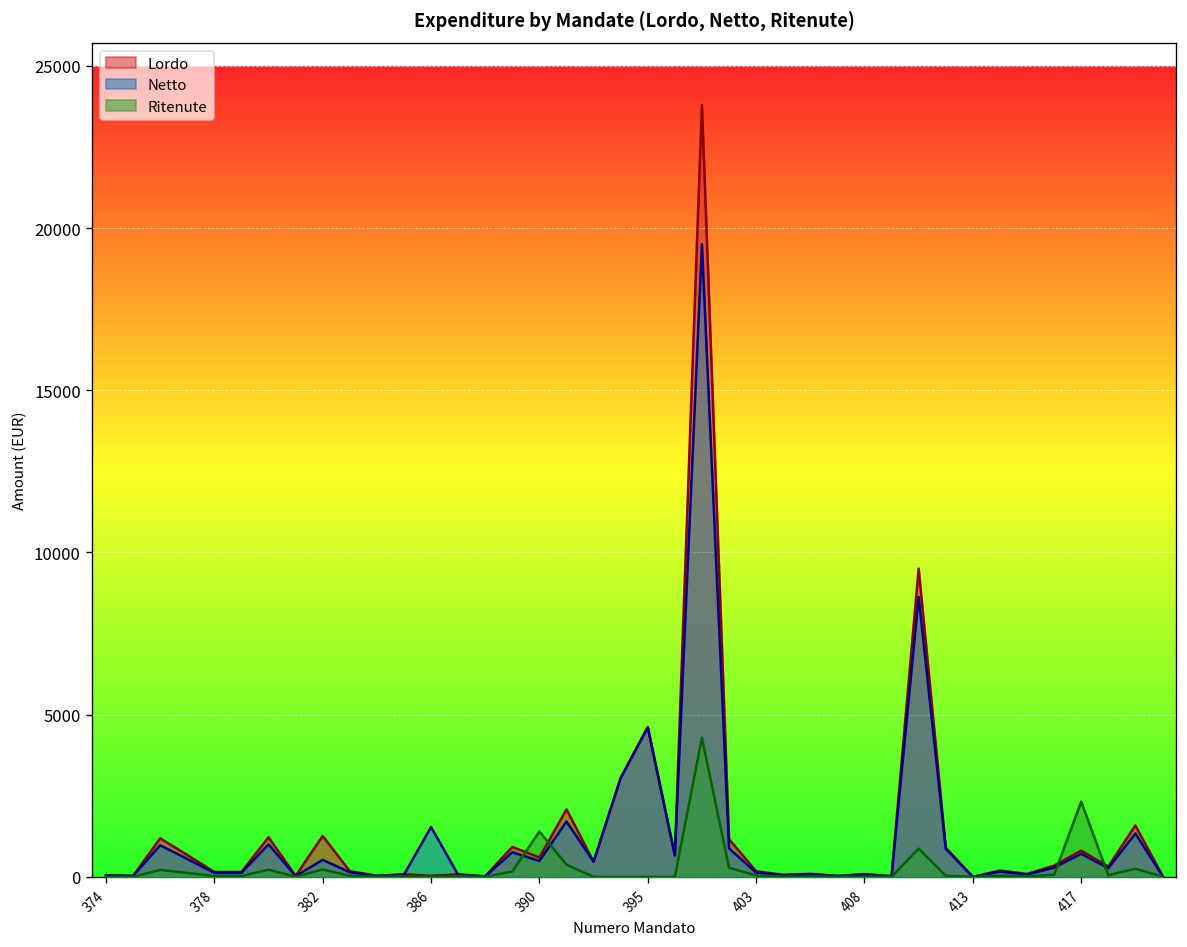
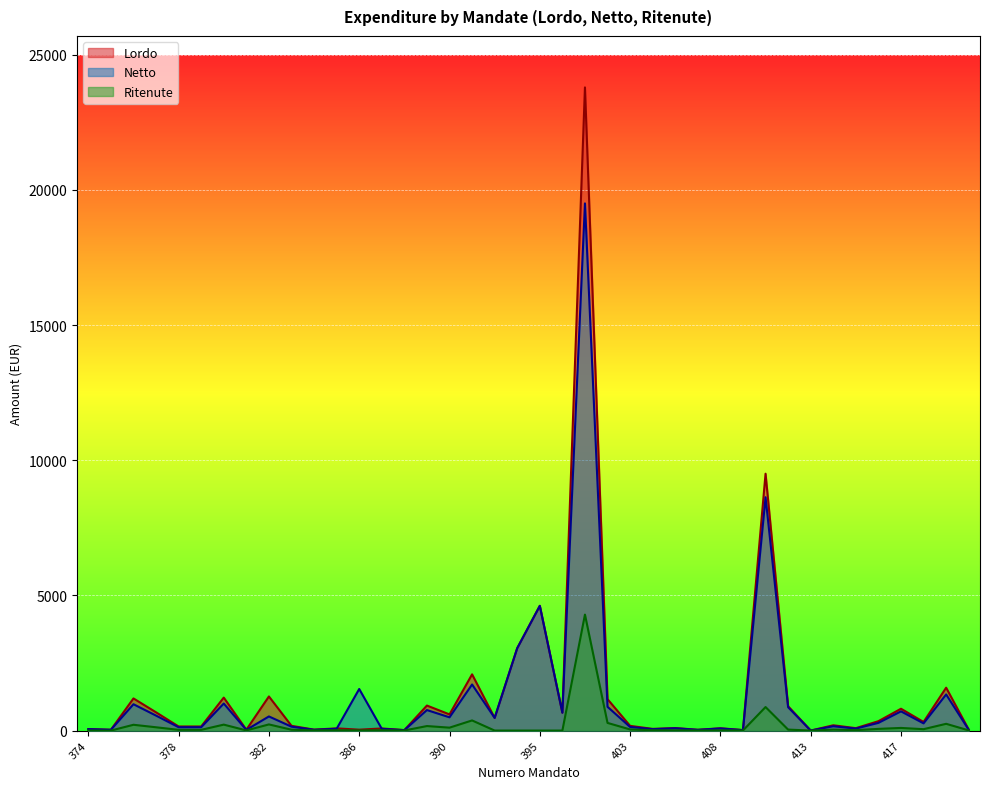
Ritenute, 390: 1400 -> 100
Ritenute, 417: 2300 -> 100
